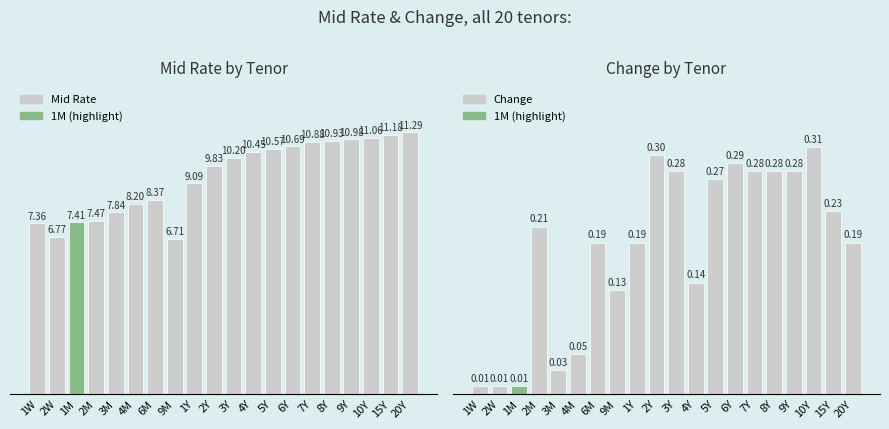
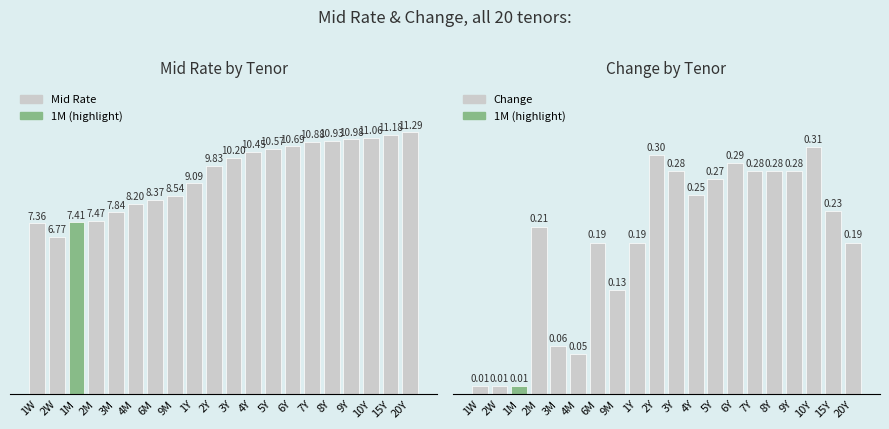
Mid Rate by Tenor, 9M: 6.71 -> 8.54
Change by Tenor, 3M: 0.03 -> 0.06
Change by Tenor, 4Y: 0.14 -> 0.25
